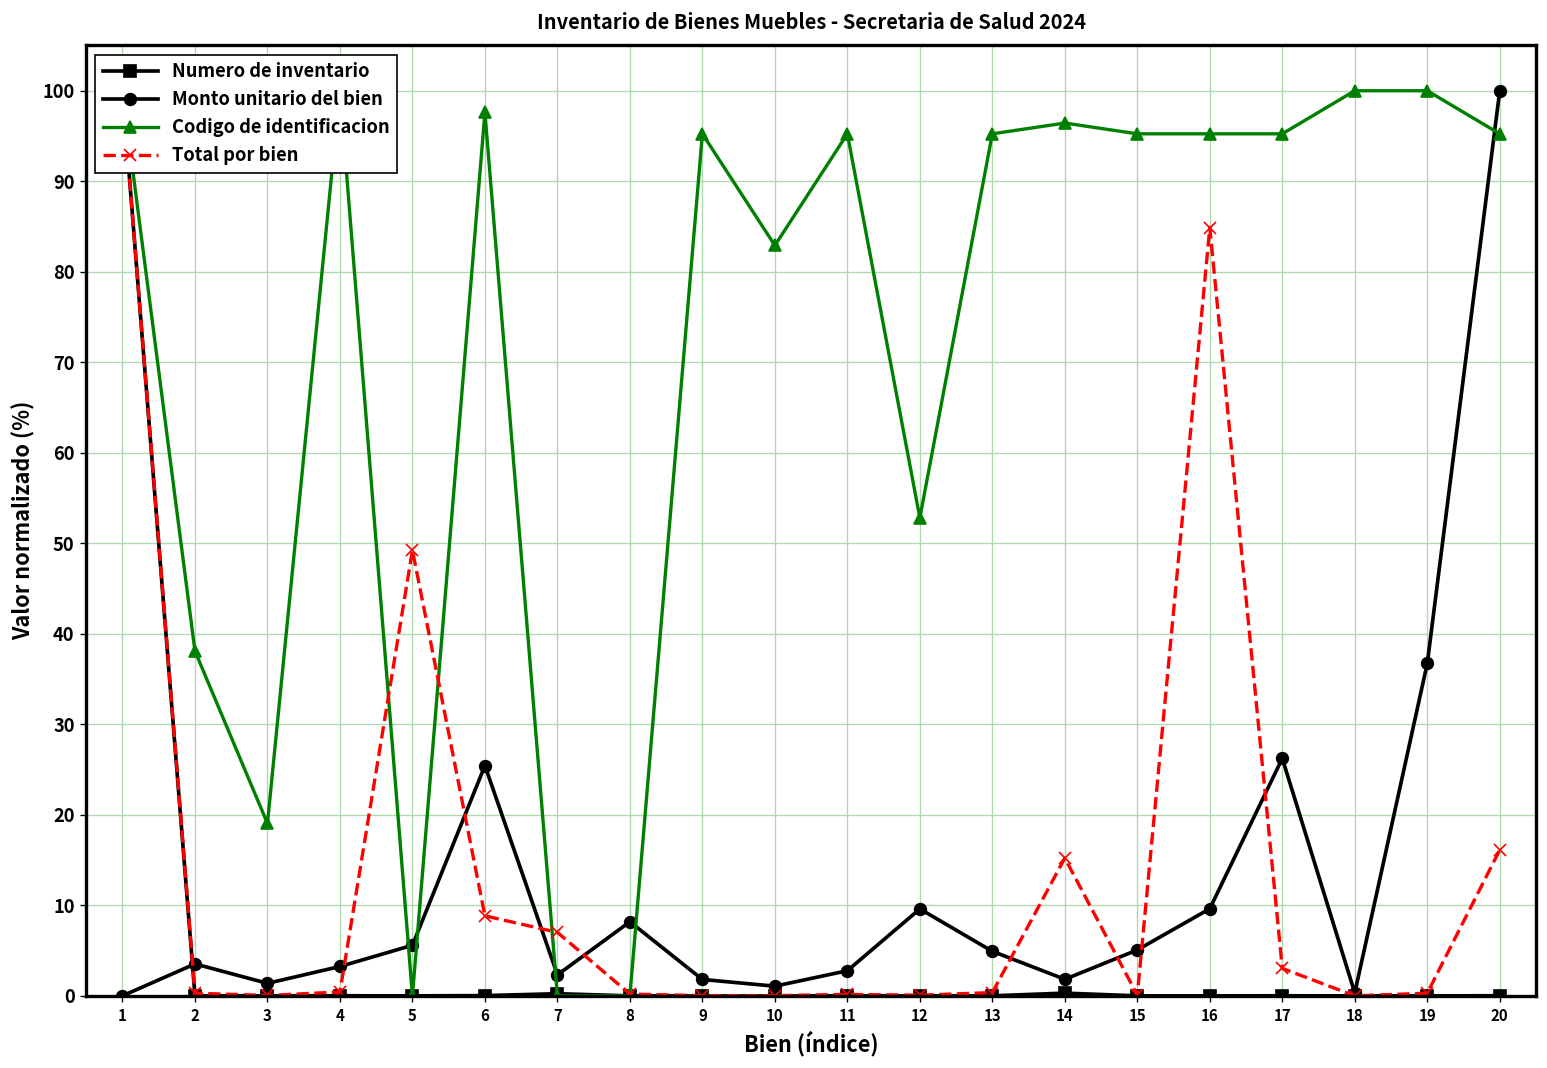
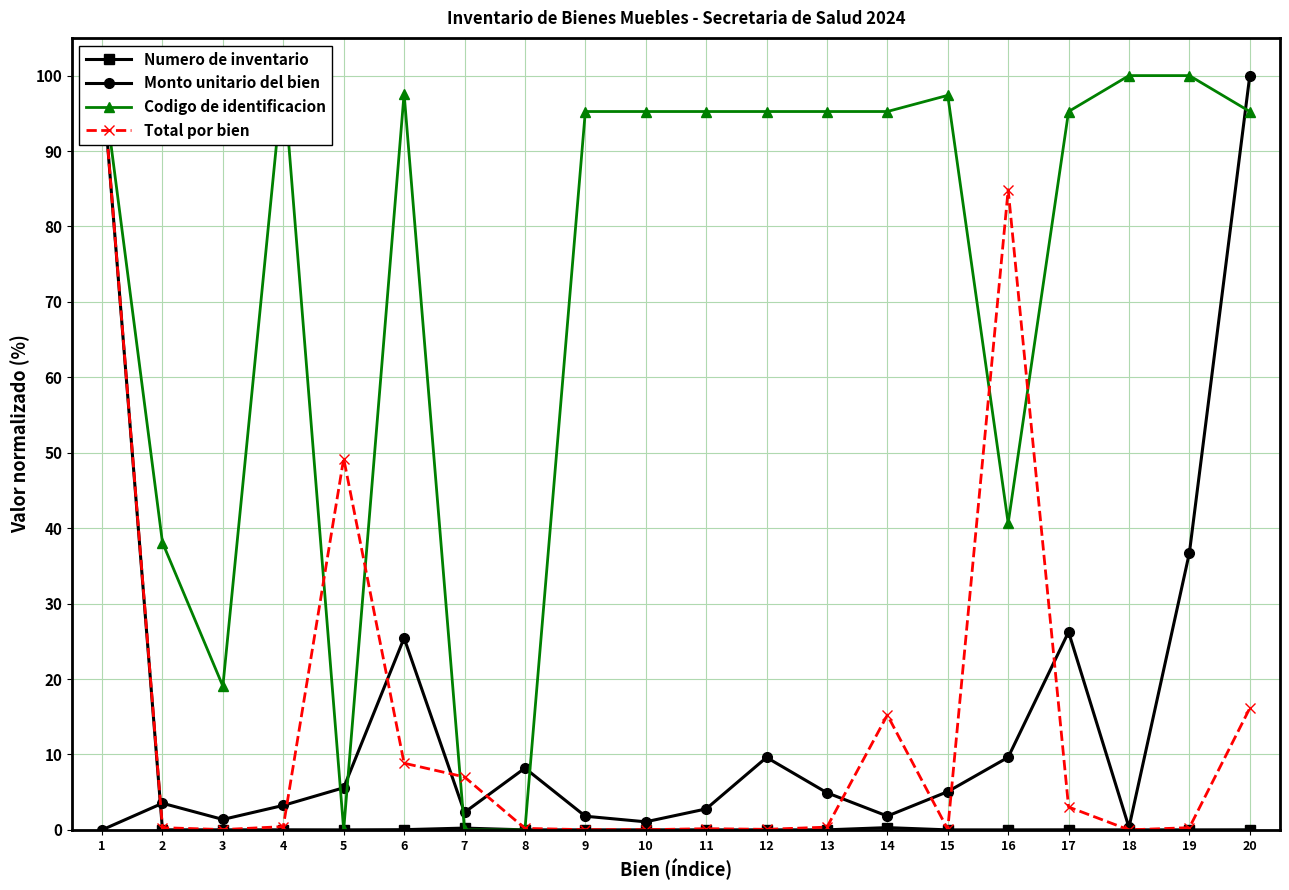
Codigo de identificacion, 10: 83 -> 95
Codigo de identificacion, 12: 53 -> 95
Codigo de identificacion, 14: 96 -> 95
Codigo de identificacion, 15: 95 -> 97
Codigo de identificacion, 16: 95 -> 41
